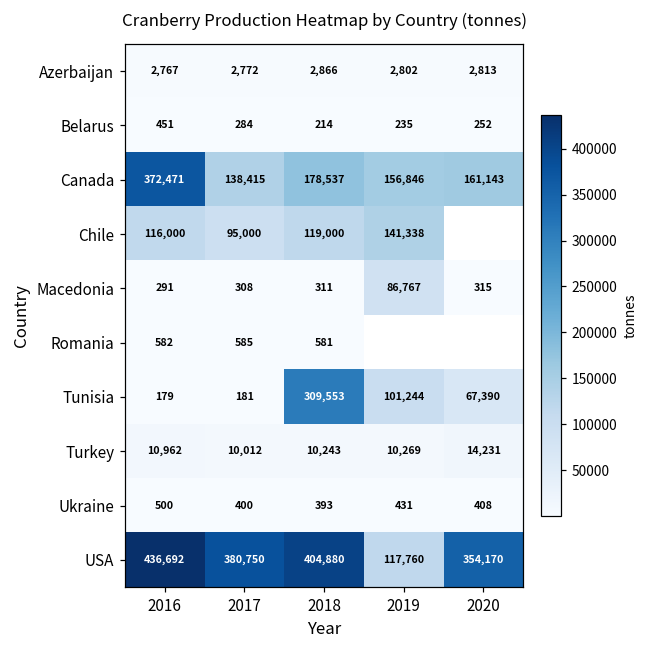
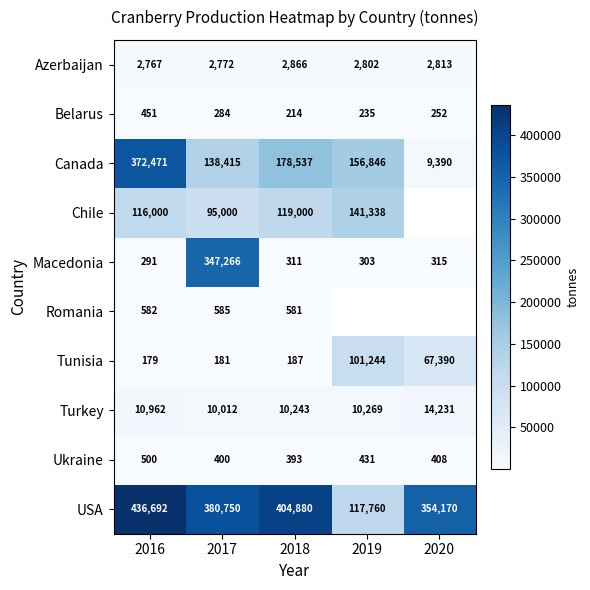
Canada, 2020: 161,143 -> 9,390
Macedonia, 2017: 308 -> 347,266
Macedonia, 2019: 86,767 -> 303
Tunisia, 2018: 309,553 -> 187
